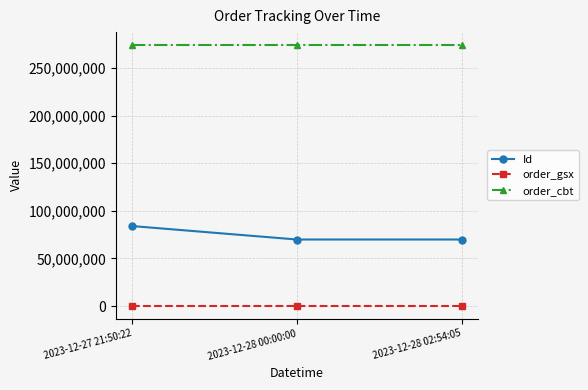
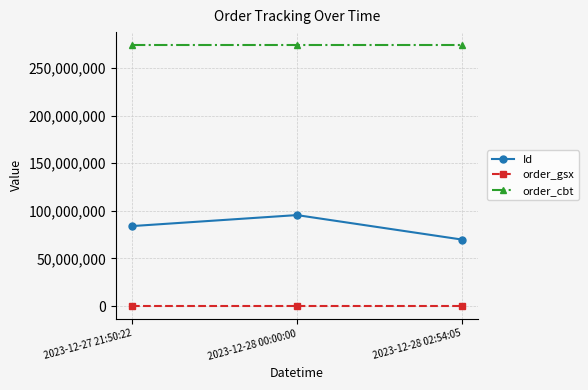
Id, 2023-12-28 00:00:00: 70,000,000 -> 100,000,000
